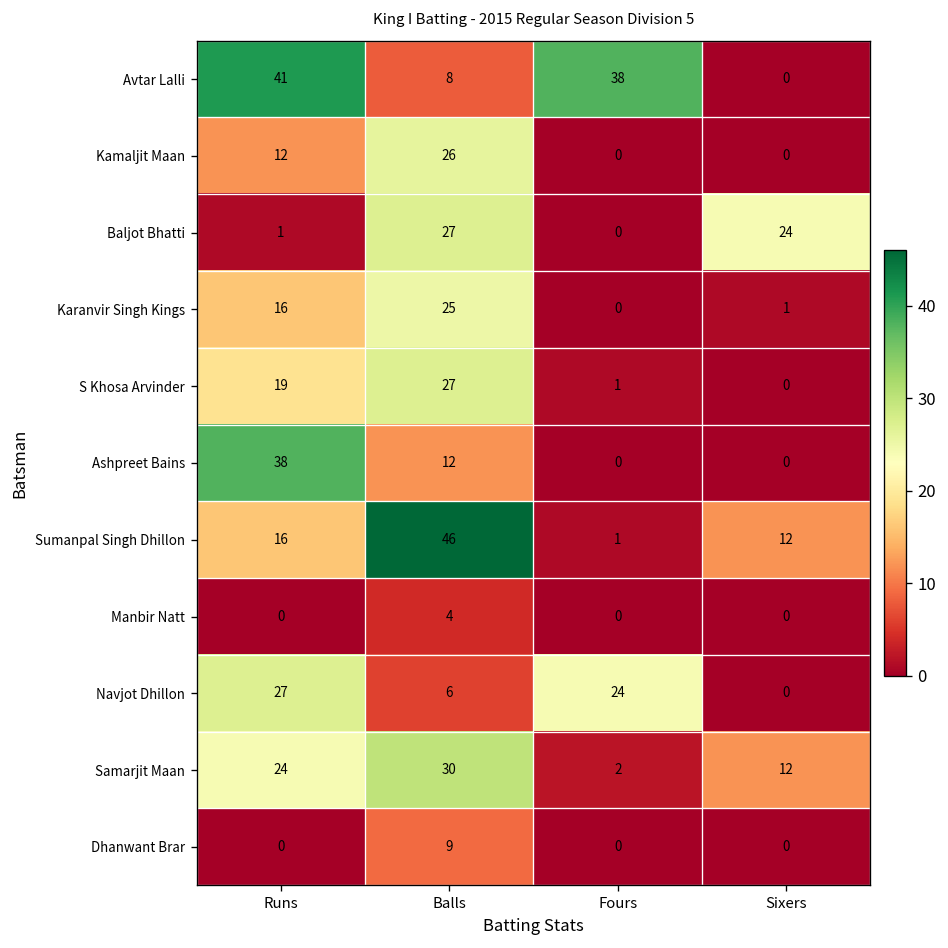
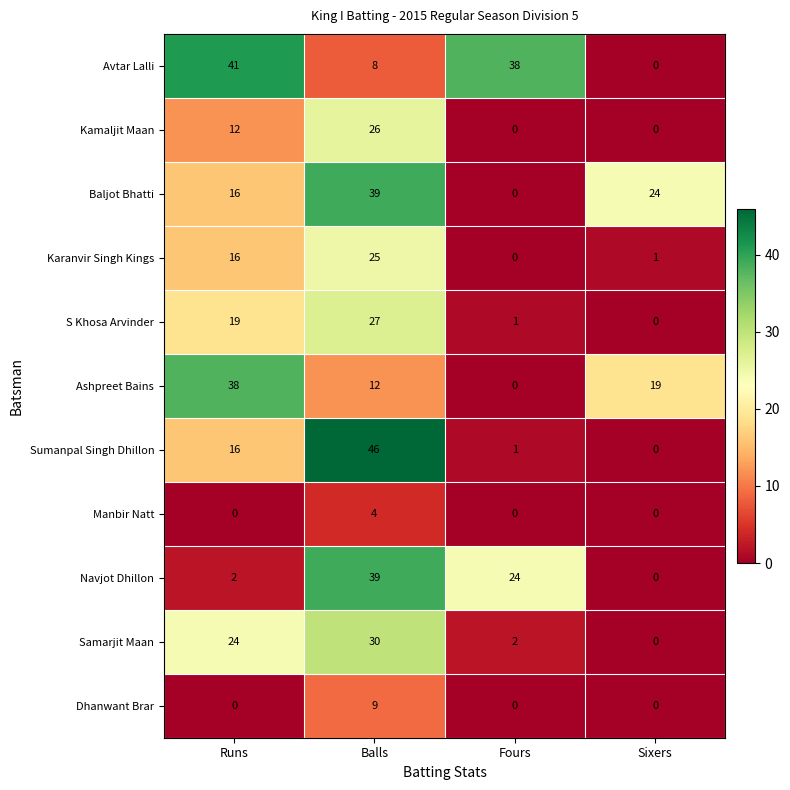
Baljot Bhatti, Runs: 1 -> 16
Baljot Bhatti, Balls: 27 -> 39
Ashpreet Bains, Sixers: 0 -> 19
Sumanpal Singh Dhillon, Sixers: 12 -> 0
Navjot Dhillon, Runs: 27 -> 2
Navjot Dhillon, Balls: 6 -> 39
Samarjit Maan, Sixers: 12 -> 0
